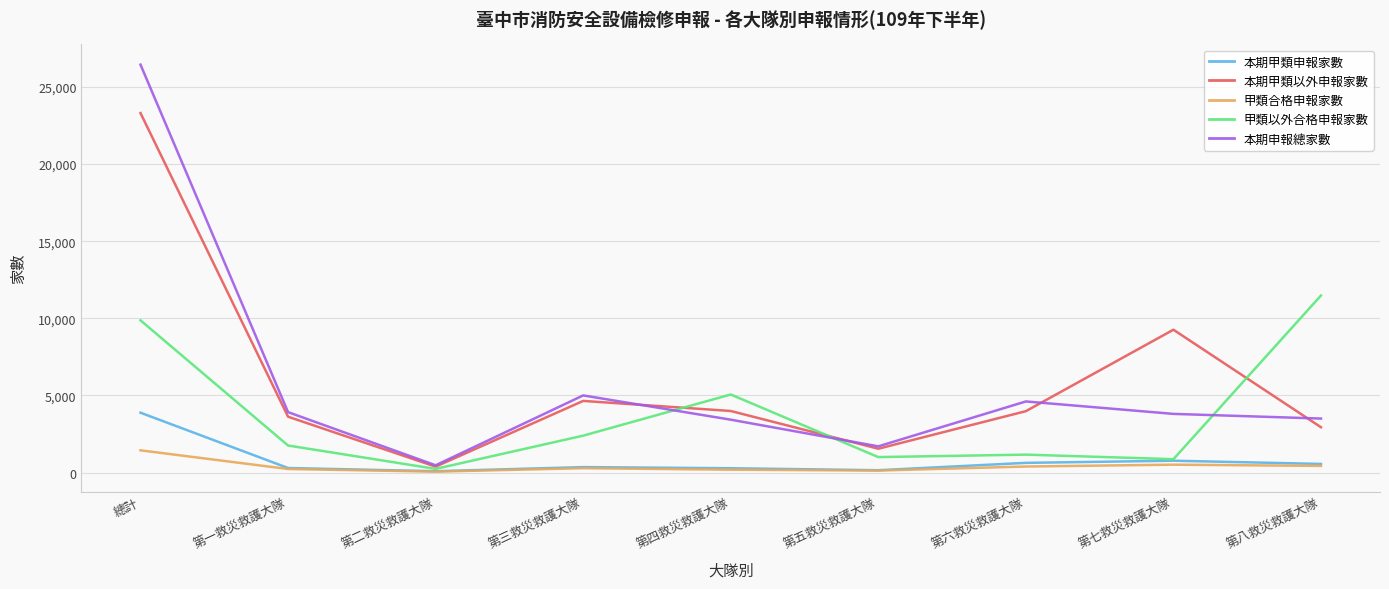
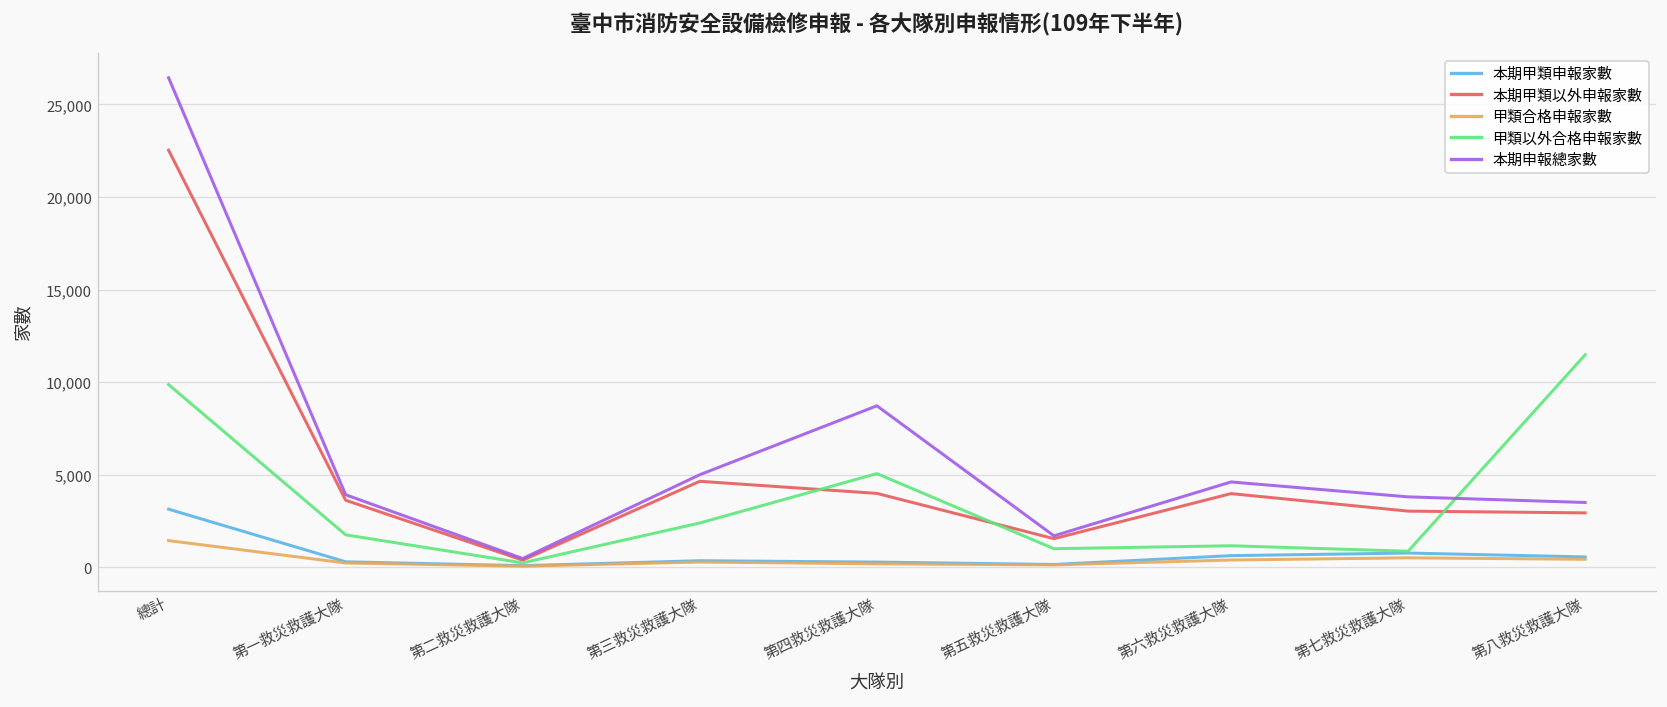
本期甲類申報家數, 總計: 3,900 -> 3,100
本期甲類以外申報家數, 總計: 23,300 -> 22,500
本期申報總家數, 第四救災救護大隊: 3,400 -> 8,700
本期甲類以外申報家數, 第七救災救護大隊: 9,300 -> 3,000
